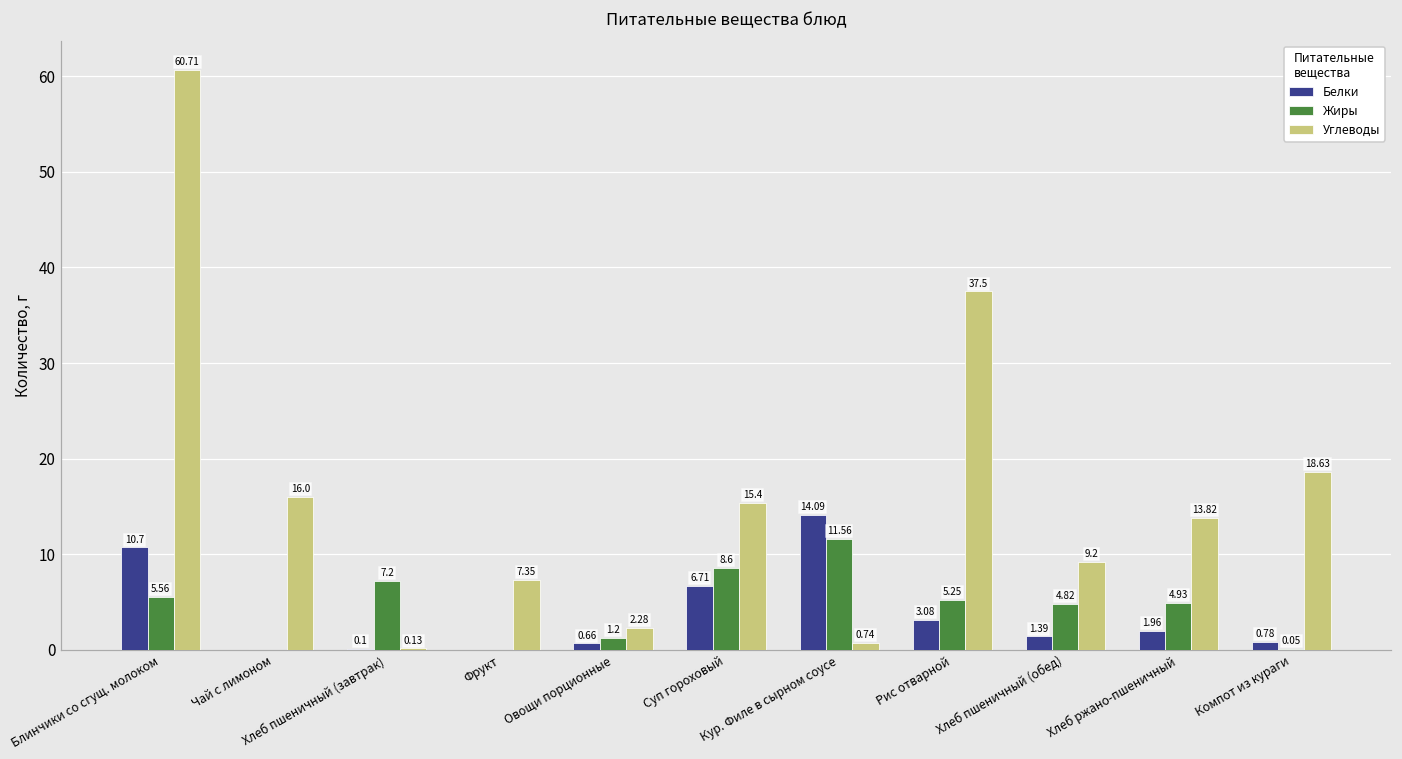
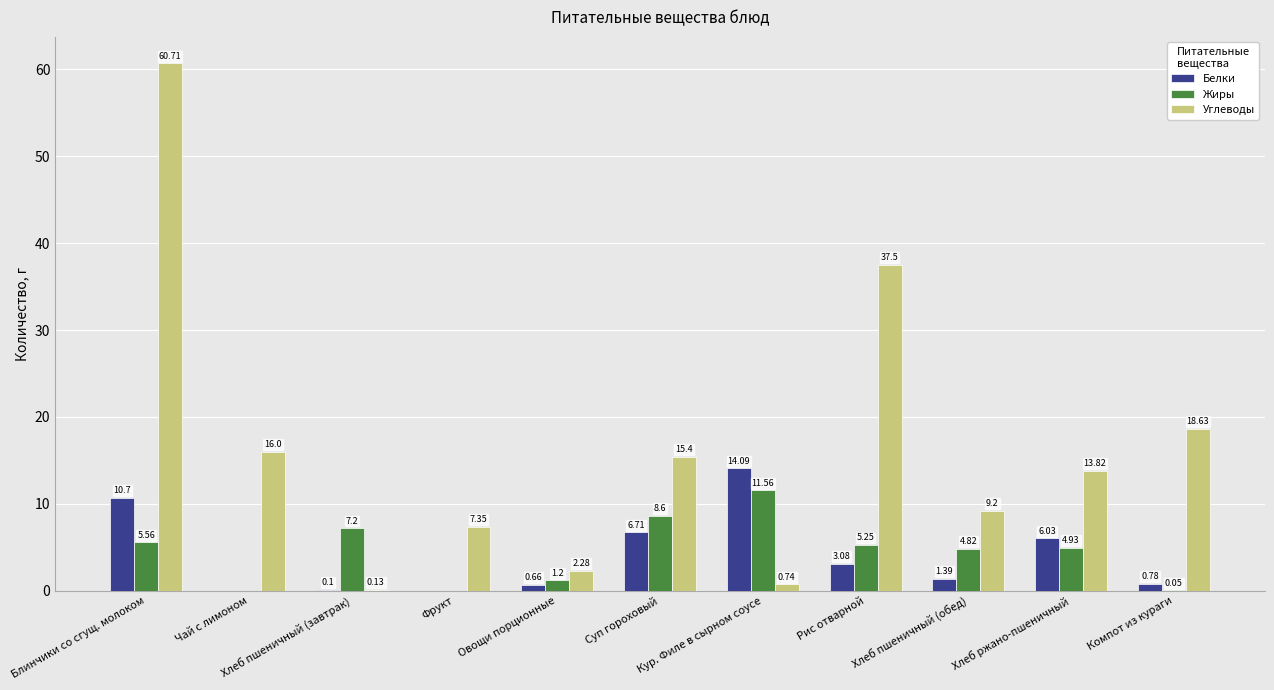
Белки, Хлеб ржано-пшеничный: 1.96 -> 6.03
